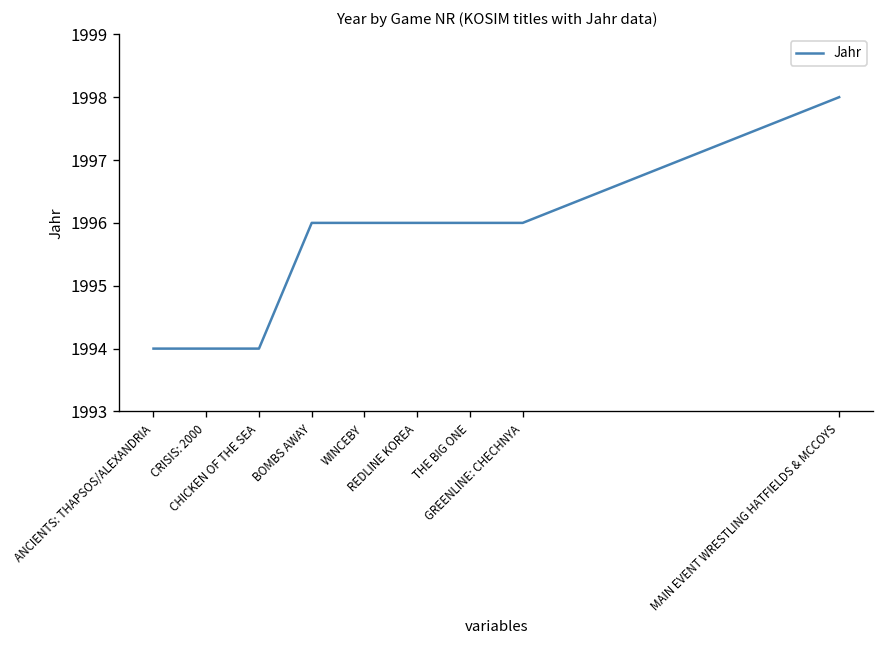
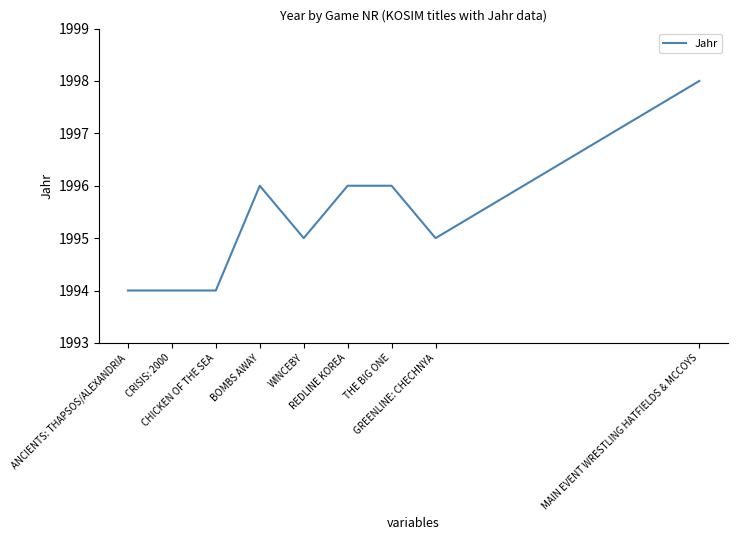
WINCEBY: 1996 -> 1995
GREENLINE: CHECHNYA: 1996 -> 1995
